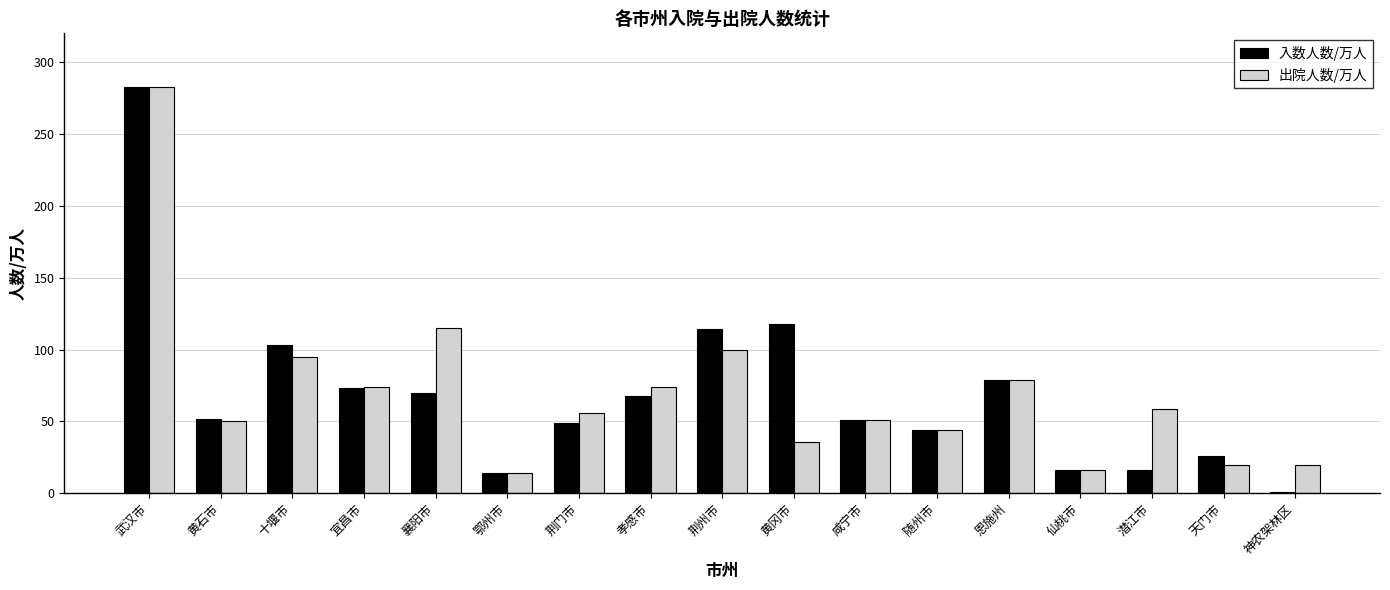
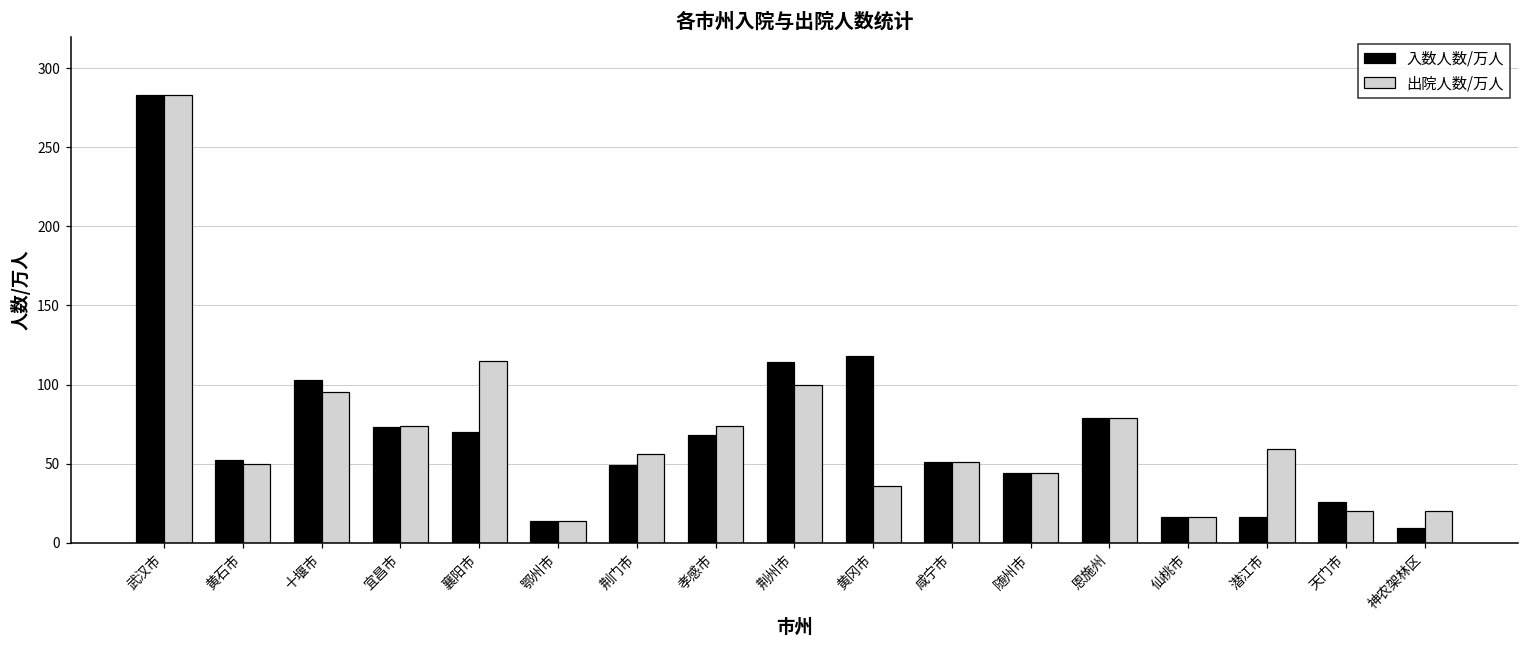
入数人数/万人, 神农架林区: 1 -> 9
